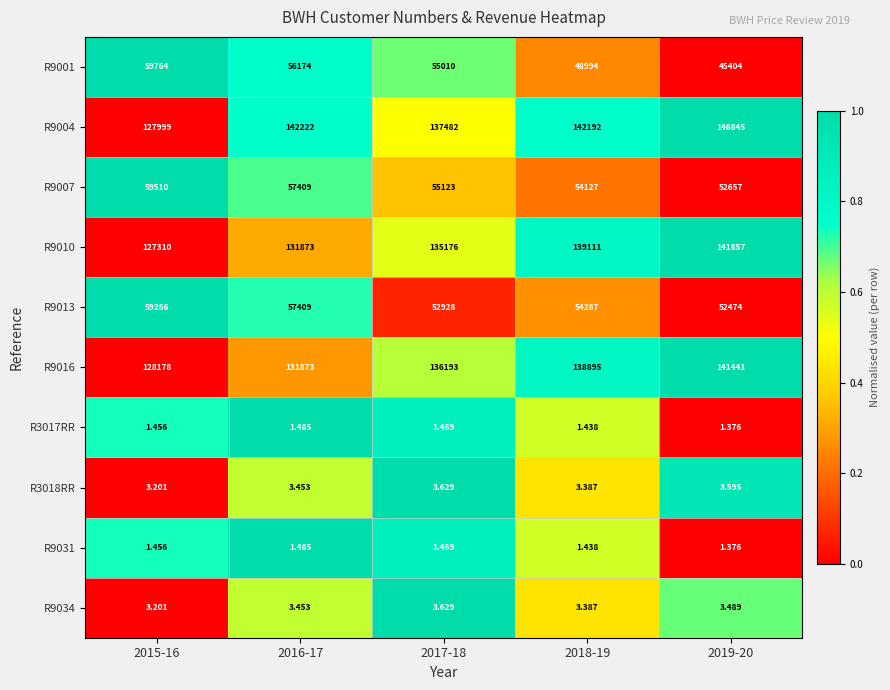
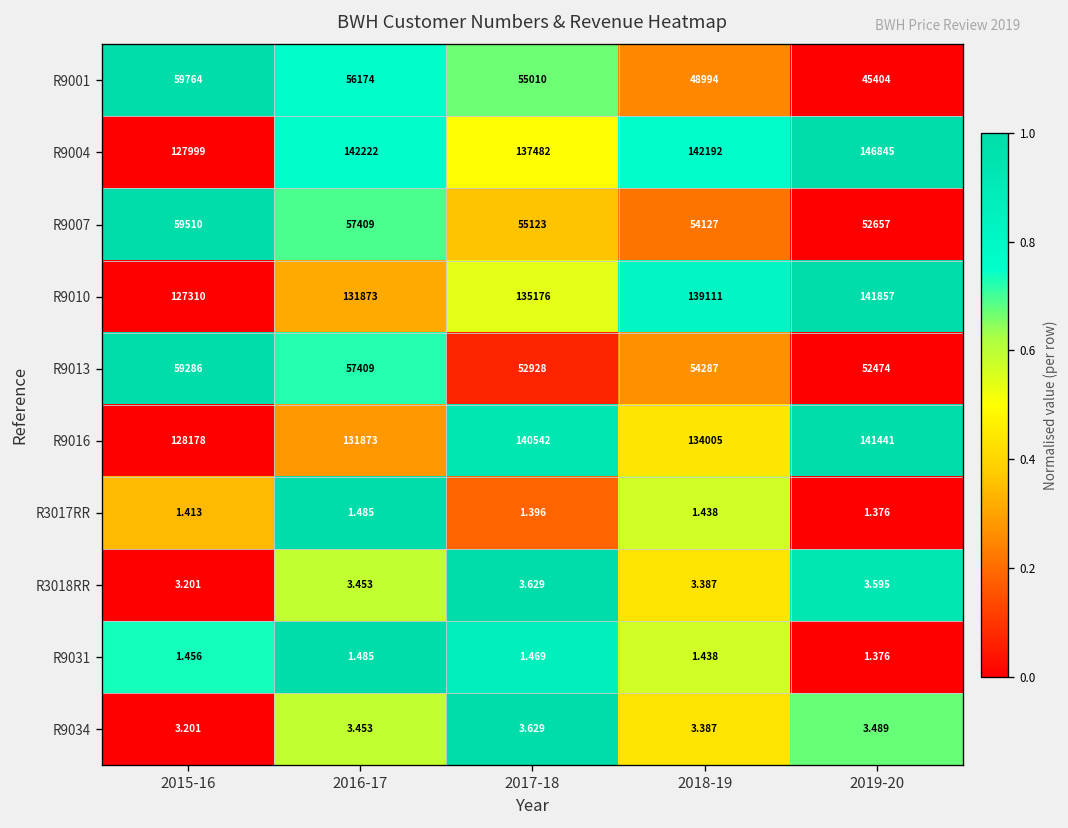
R9016, 2017-18: 136193 -> 140542
R9016, 2018-19: 138895 -> 134005
R3017RR, 2015-16: 1.456 -> 1.413
R3017RR, 2017-18: 1.469 -> 1.396
